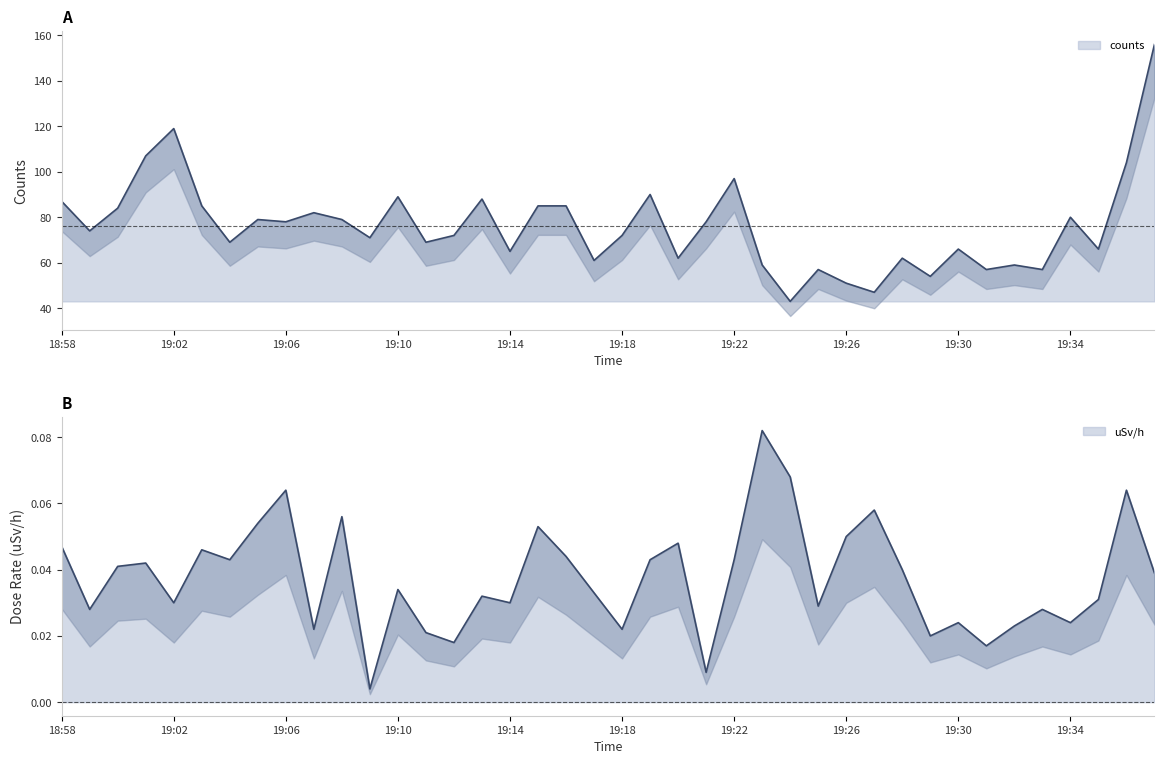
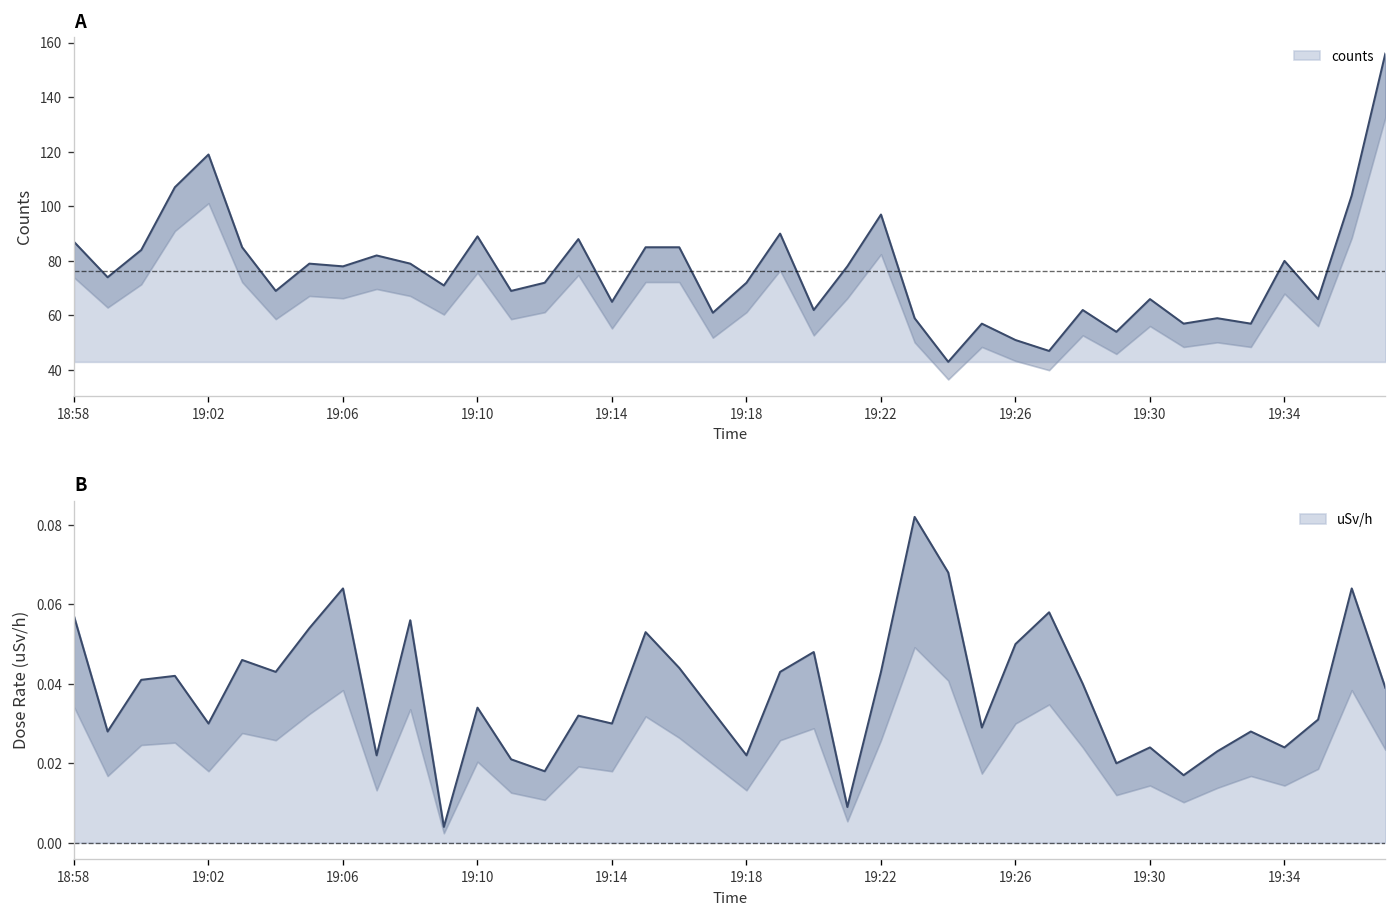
B, 18:58: 0.047 -> 0.057
